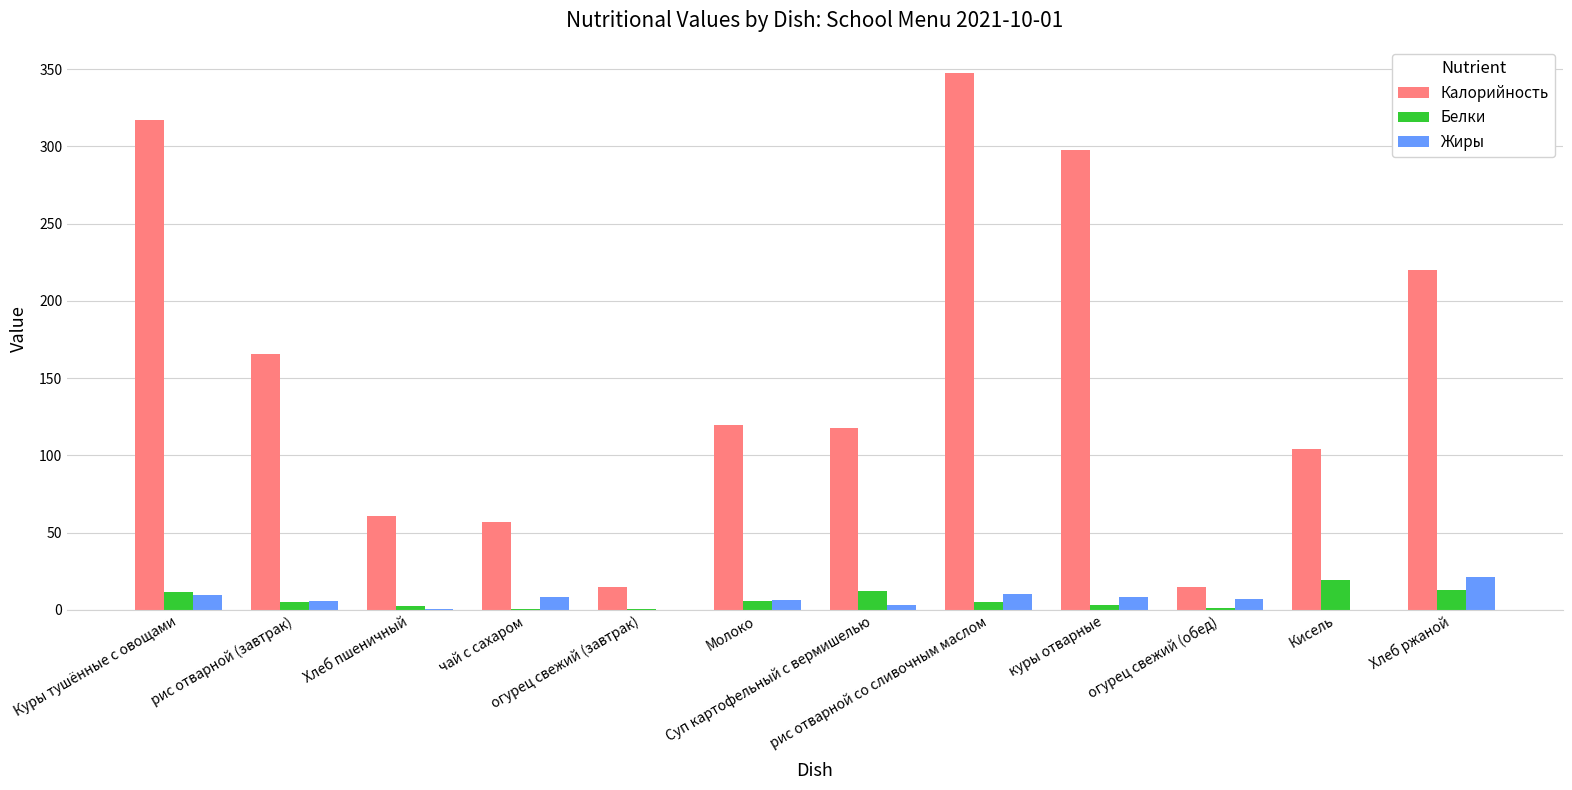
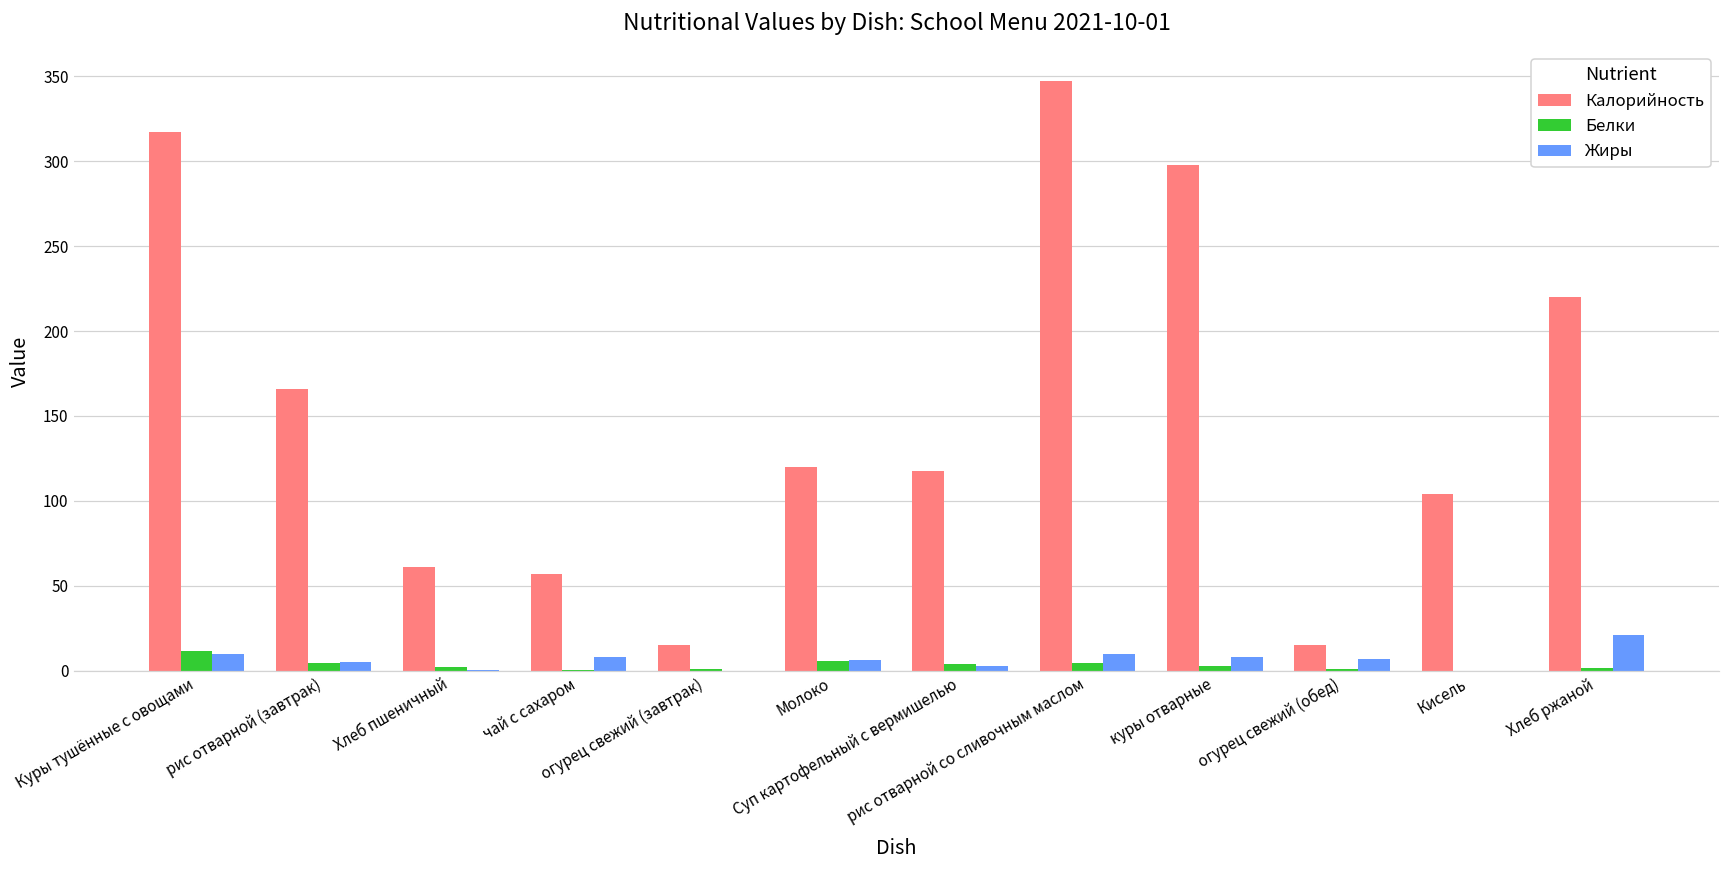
Белки, Суп картофельный с вермишелью: 12 -> 4
Белки, Кисель: 19 -> 0
Белки, Хлеб ржаной: 13 -> 2
